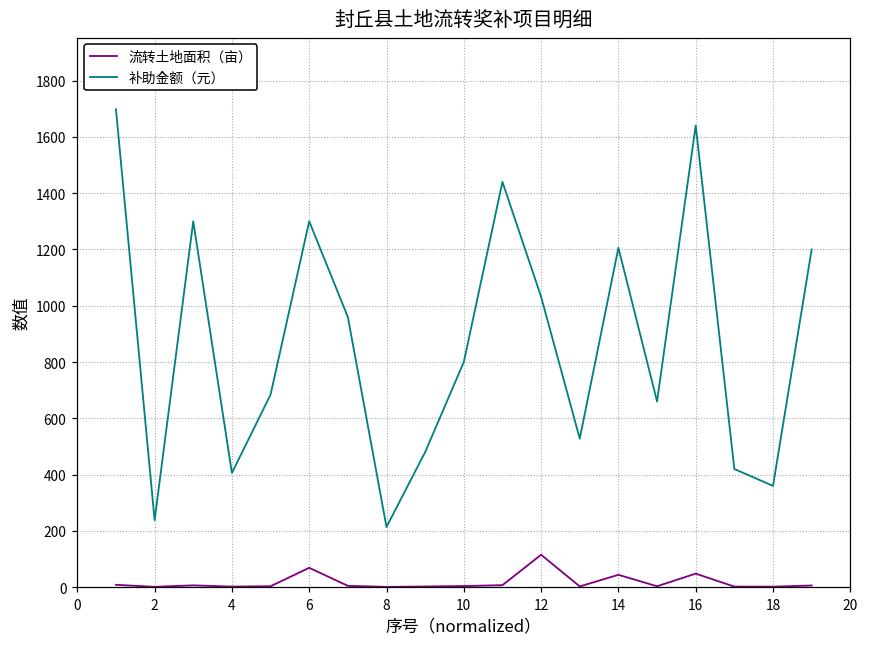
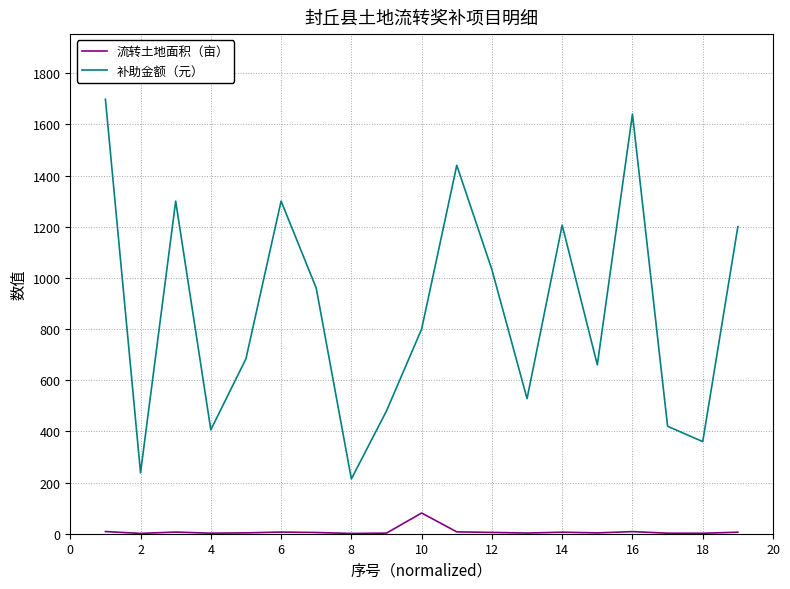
流转土地面积（亩）, 6: 70 -> 10
流转土地面积（亩）, 10: 0 -> 80
流转土地面积（亩）, 12: 120 -> 10
流转土地面积（亩）, 14: 40 -> 10
流转土地面积（亩）, 16: 50 -> 10
